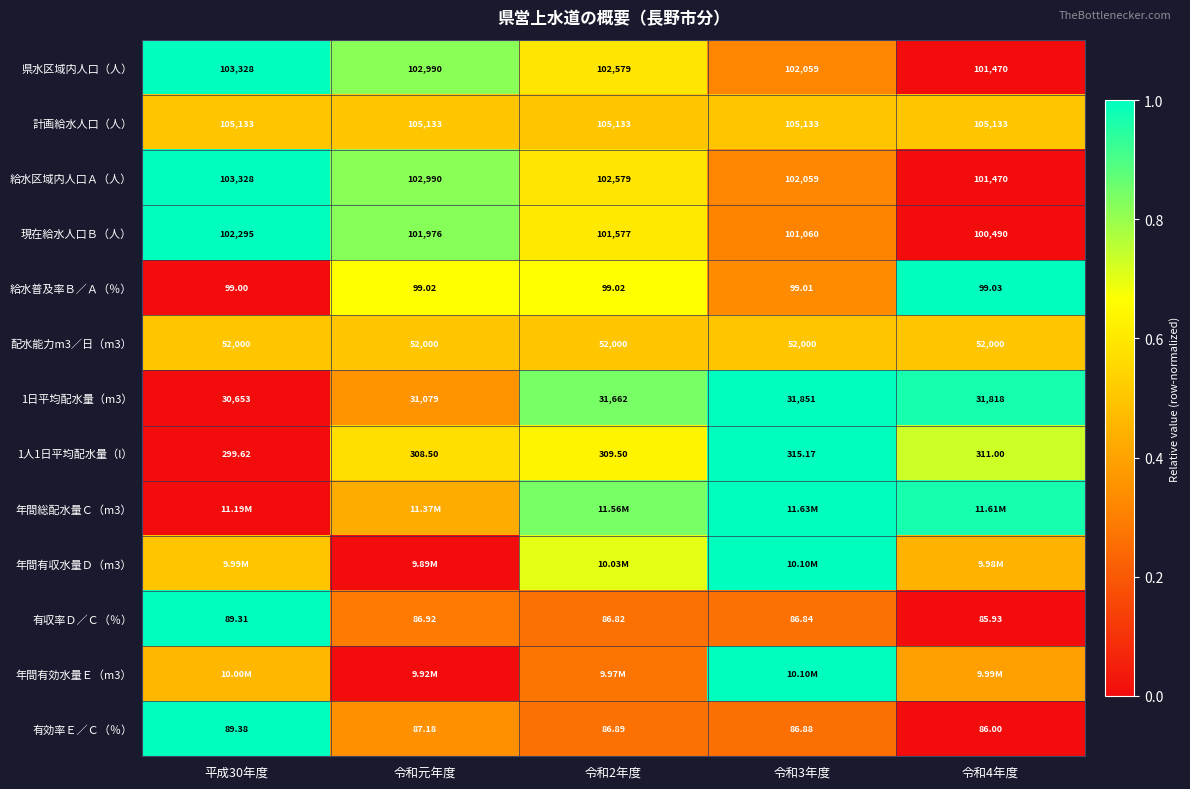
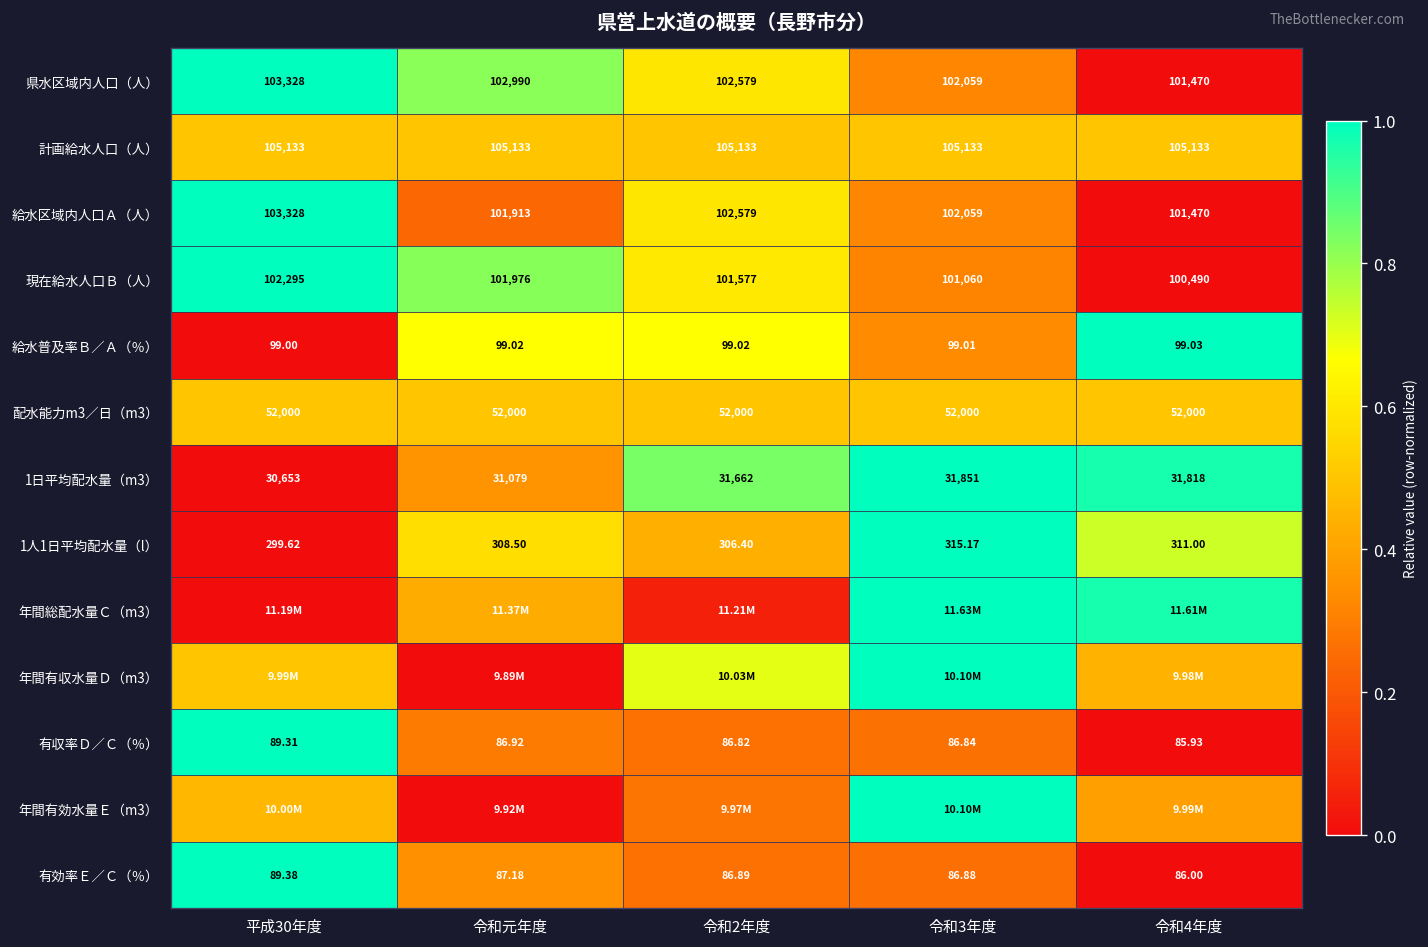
給水区域内人口Ａ（人）, 令和元年度: 102,990 -> 101,913
1人1日平均配水量（l）, 令和2年度: 309.50 -> 306.40
年間総配水量Ｃ（m3）, 令和2年度: 11.56M -> 11.21M
